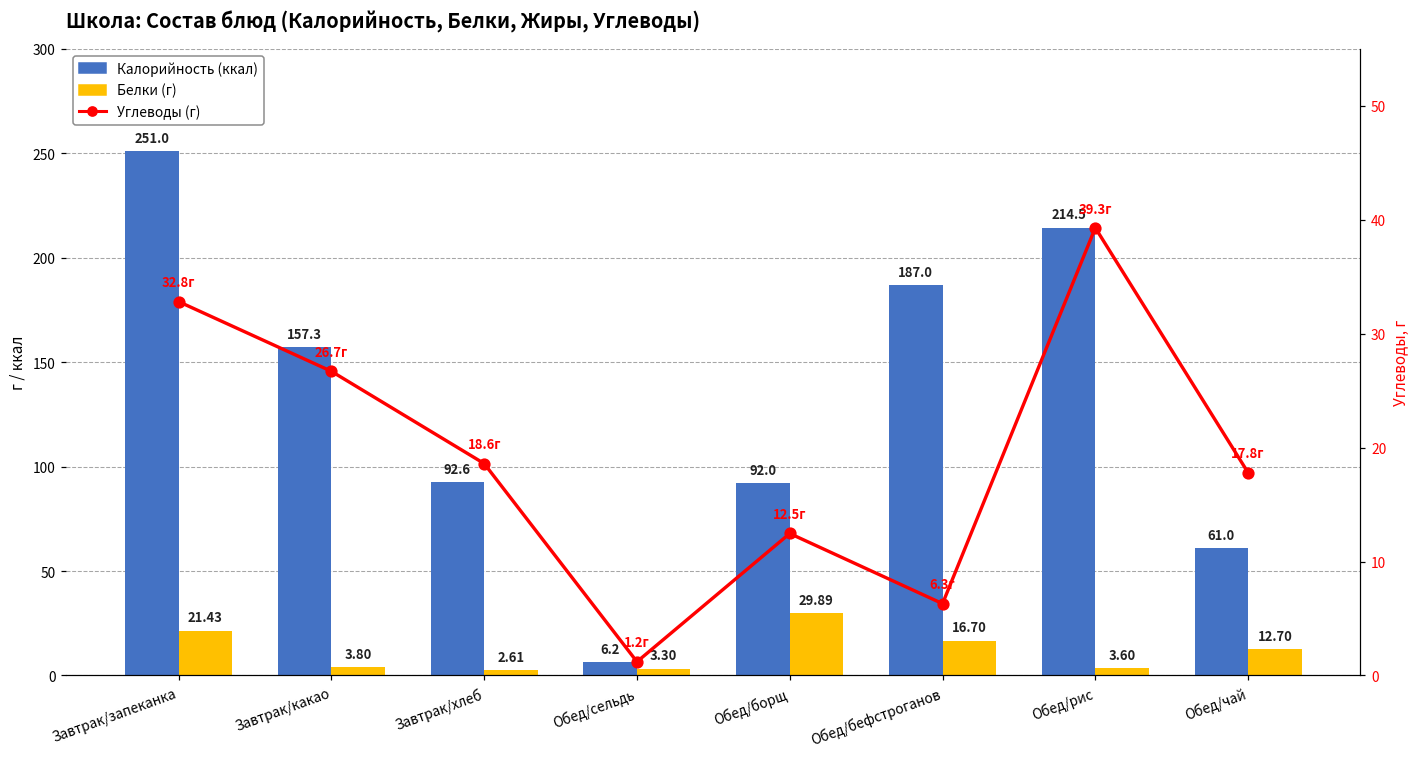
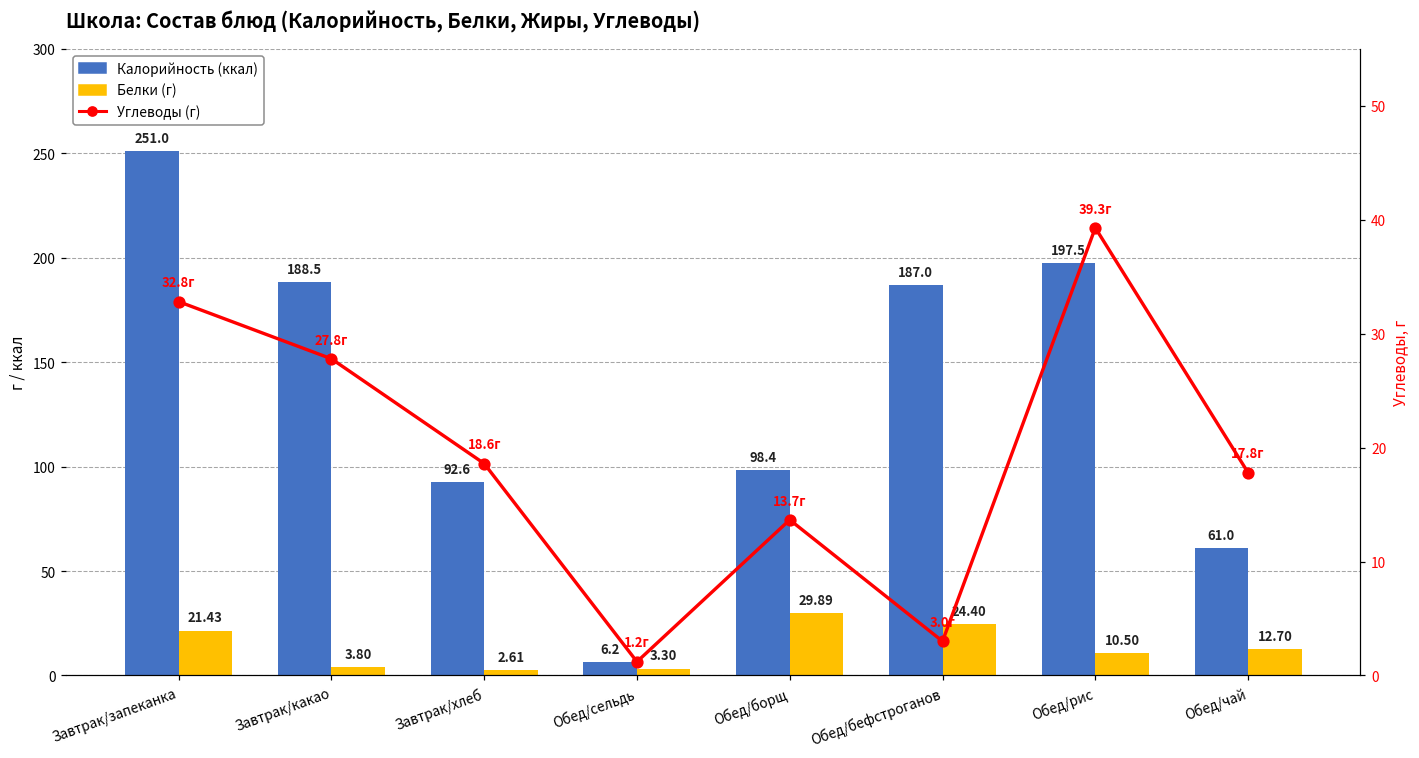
Калорийность (ккал), Завтрак/какао: 157.3 -> 188.5
Калорийность (ккал), Обед/борщ: 92.0 -> 98.4
Белки (г), Обед/бефстроганов: 16.70 -> 24.40
Калорийность (ккал), Обед/рис: 214.5 -> 197.5
Белки (г), Обед/рис: 3.60 -> 10.50
Углеводы (г), Завтрак/какао: 26.7г -> 27.8г
Углеводы (г), Обед/борщ: 12.5г -> 13.7г
Углеводы (г), Обед/бефстроганов: 6.3г -> 3.0г
